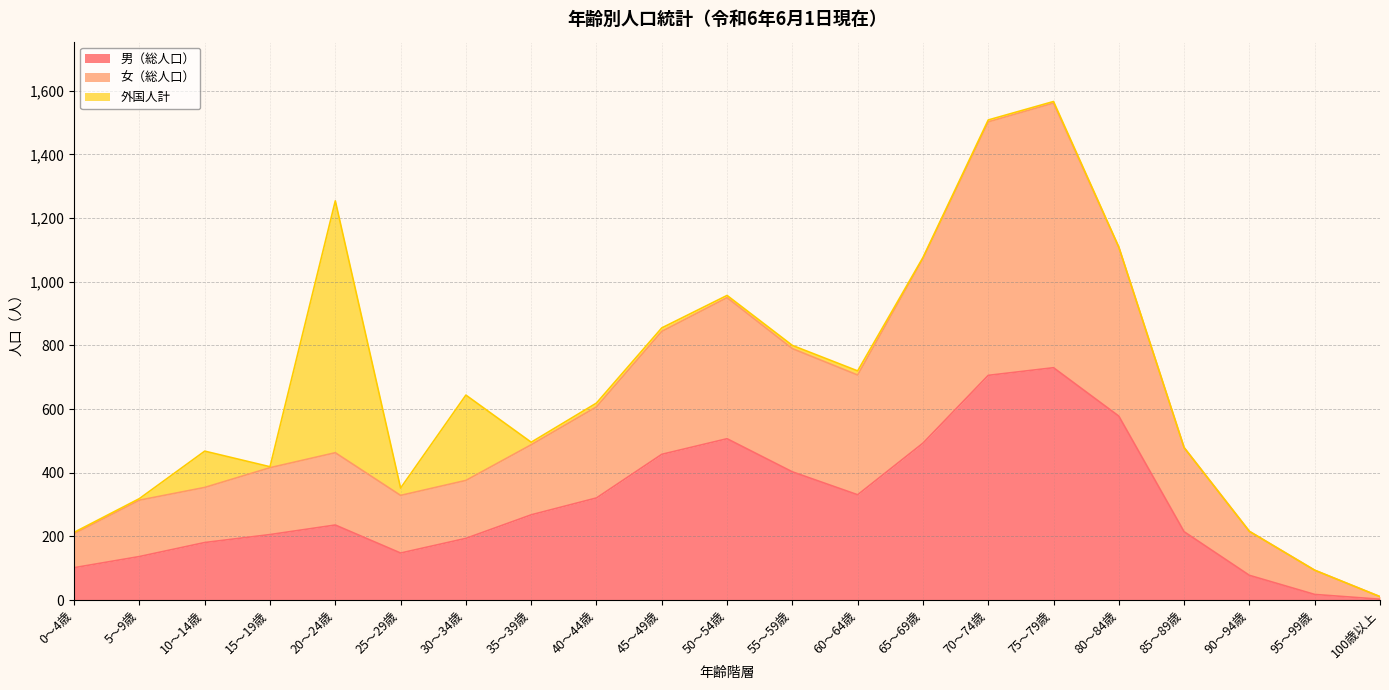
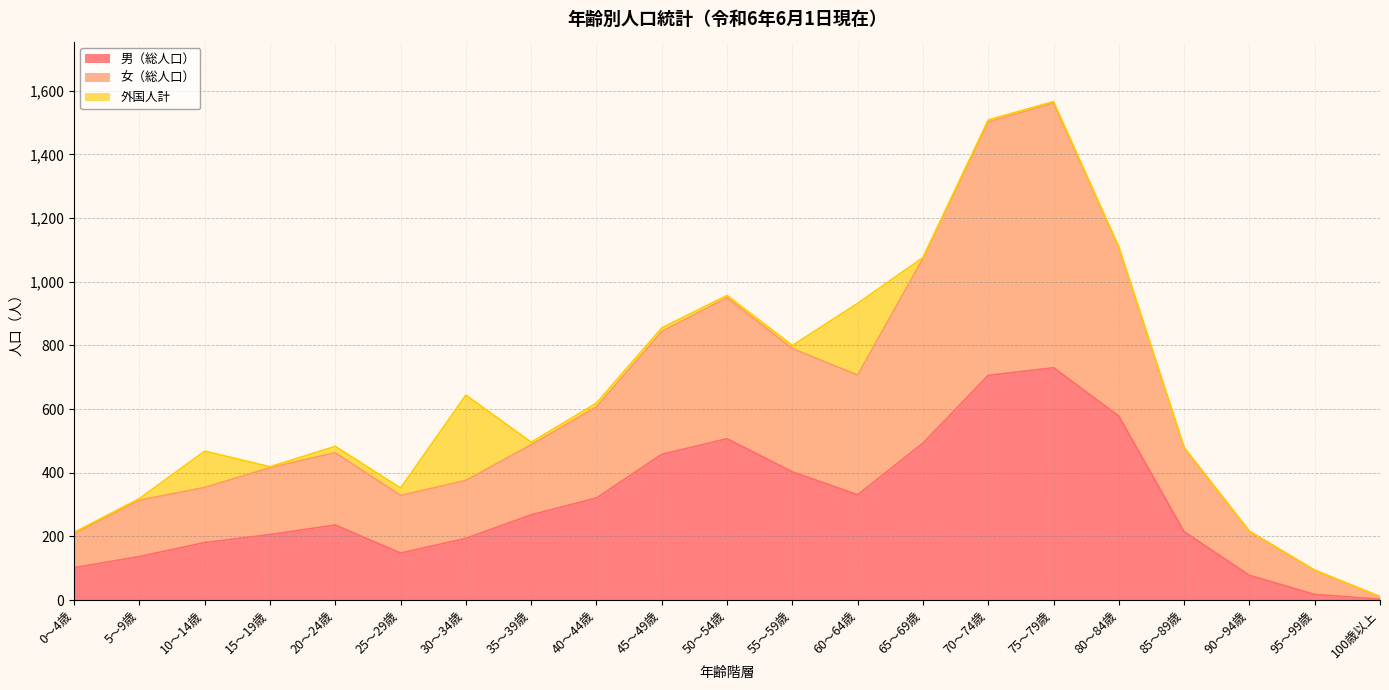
外国人計, 20～24歳: 790 -> 20
外国人計, 60～64歳: 10 -> 230
